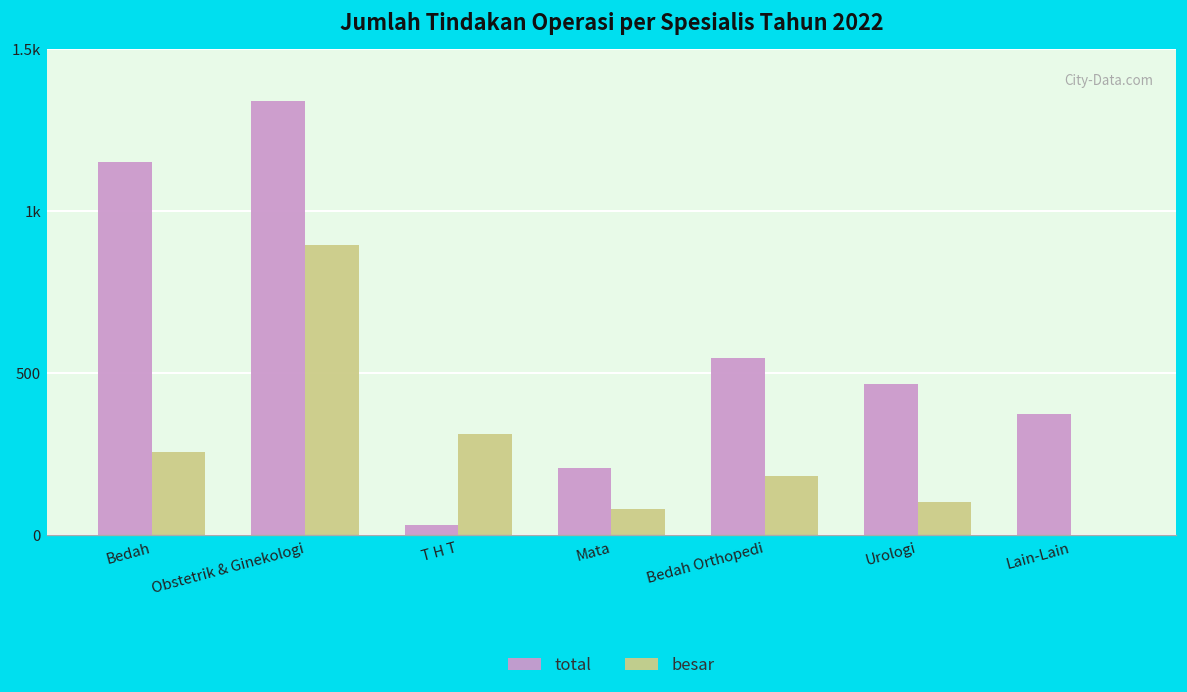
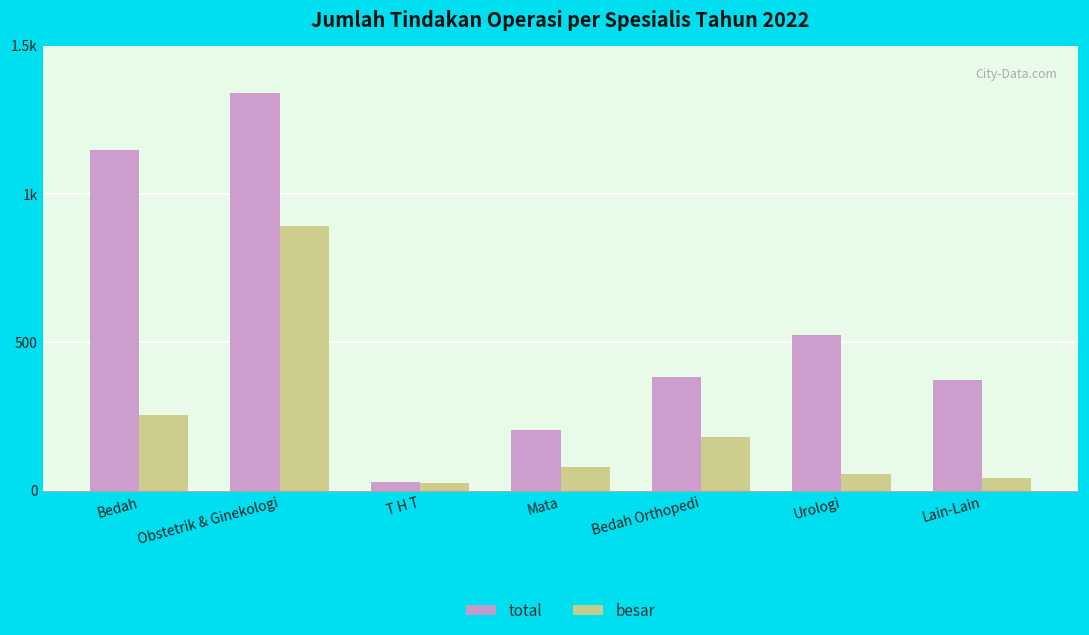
besar, T H T: 310 -> 30
total, Bedah Orthopedi: 550 -> 380
total, Urologi: 470 -> 520
besar, Urologi: 100 -> 60
besar, Lain-Lain: 0 -> 40
